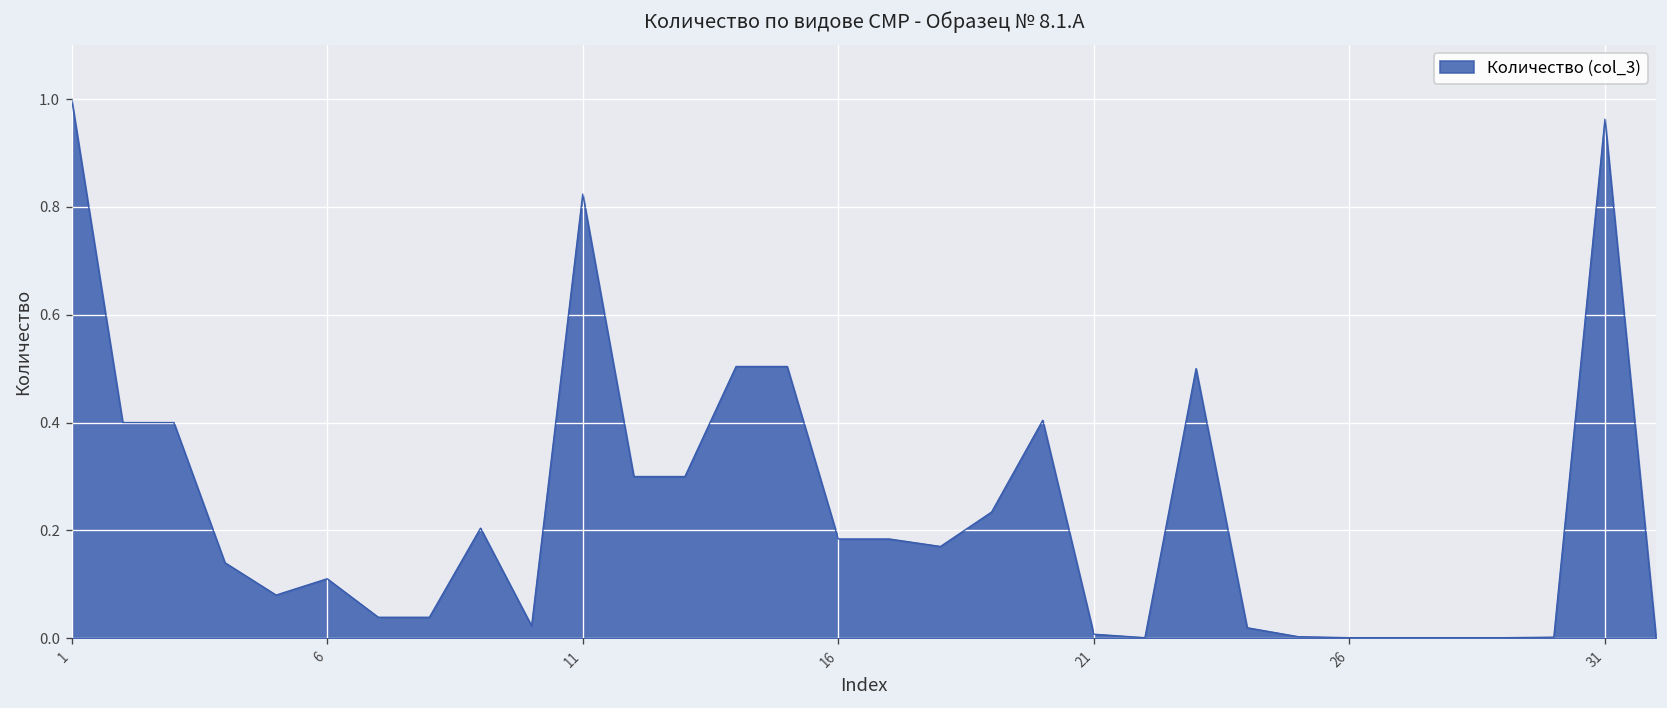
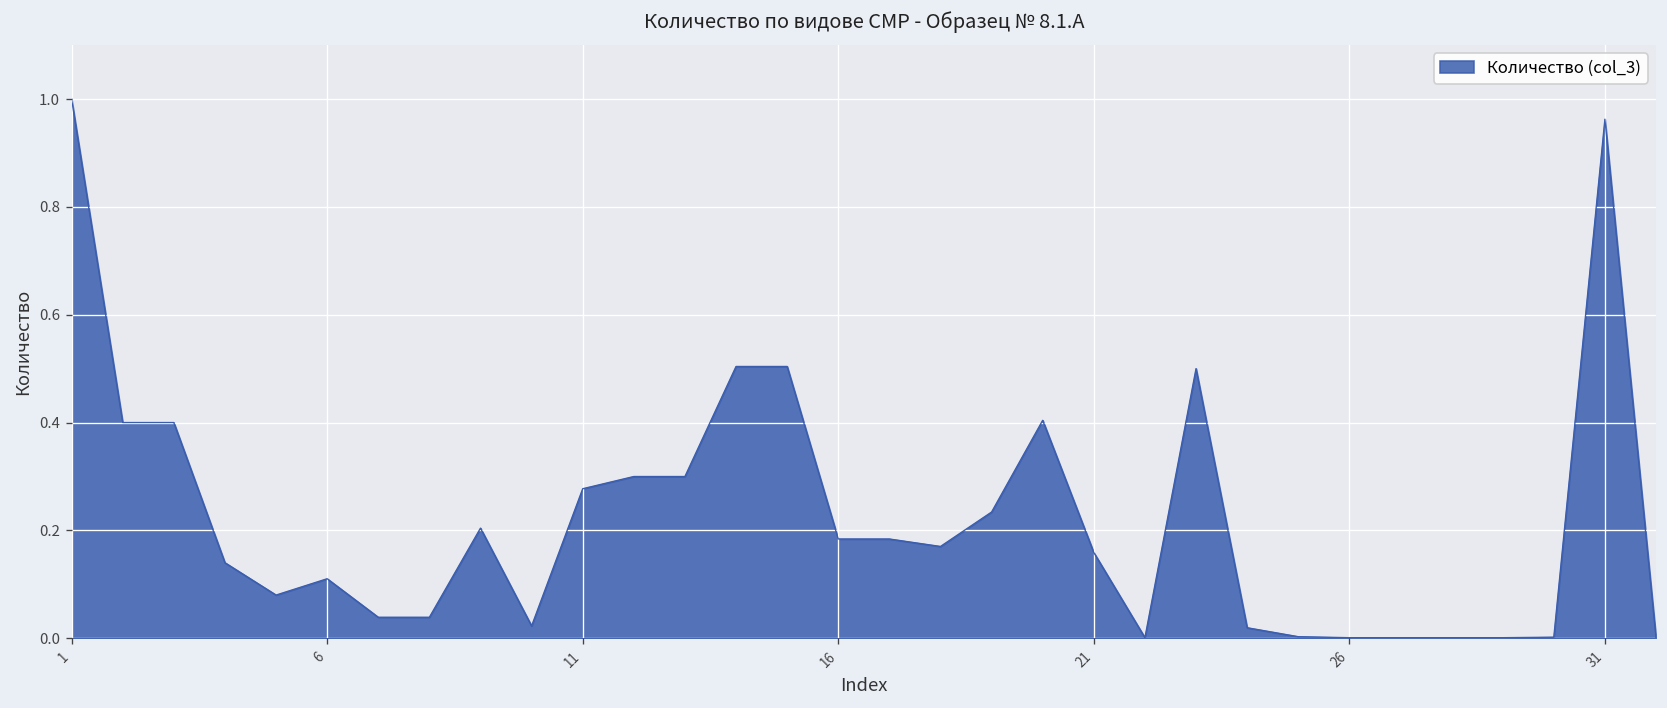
11: 0.82 -> 0.28
21: 0.01 -> 0.16
